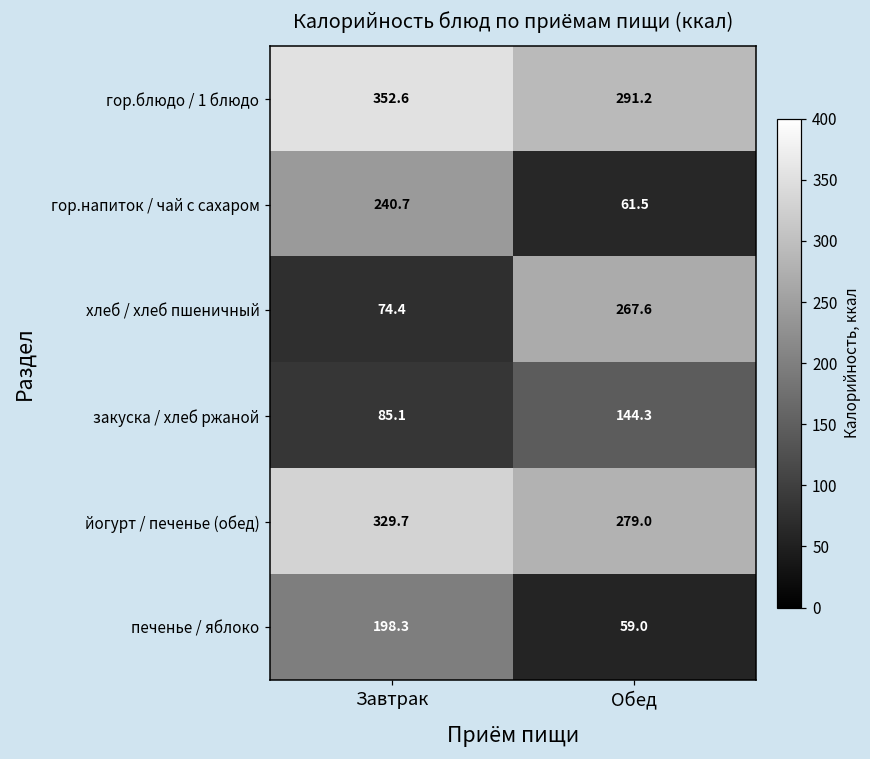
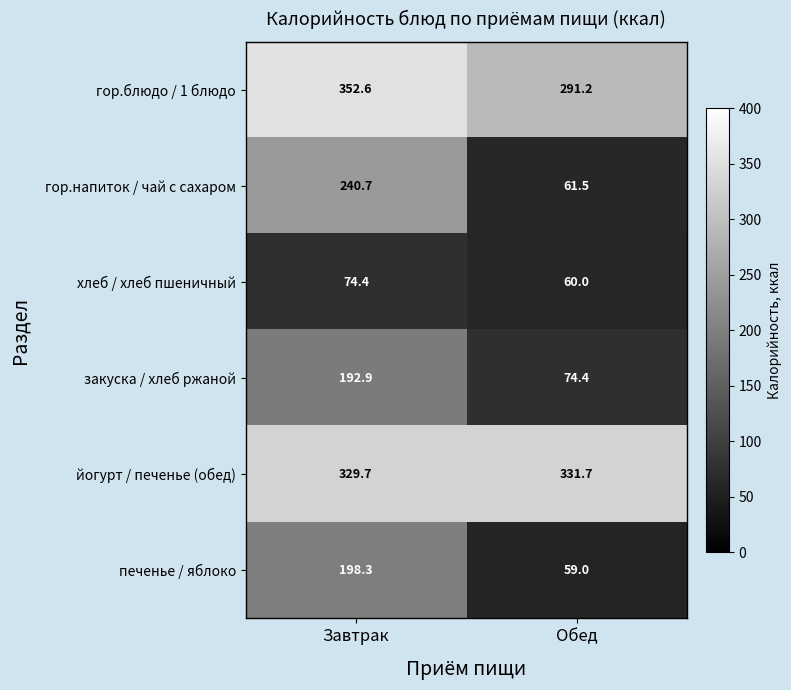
хлеб / хлеб пшеничный, Обед: 267.6 -> 60.0
закуска / хлеб ржаной, Завтрак: 85.1 -> 192.9
закуска / хлеб ржаной, Обед: 144.3 -> 74.4
йогурт / печенье (обед), Обед: 279.0 -> 331.7
